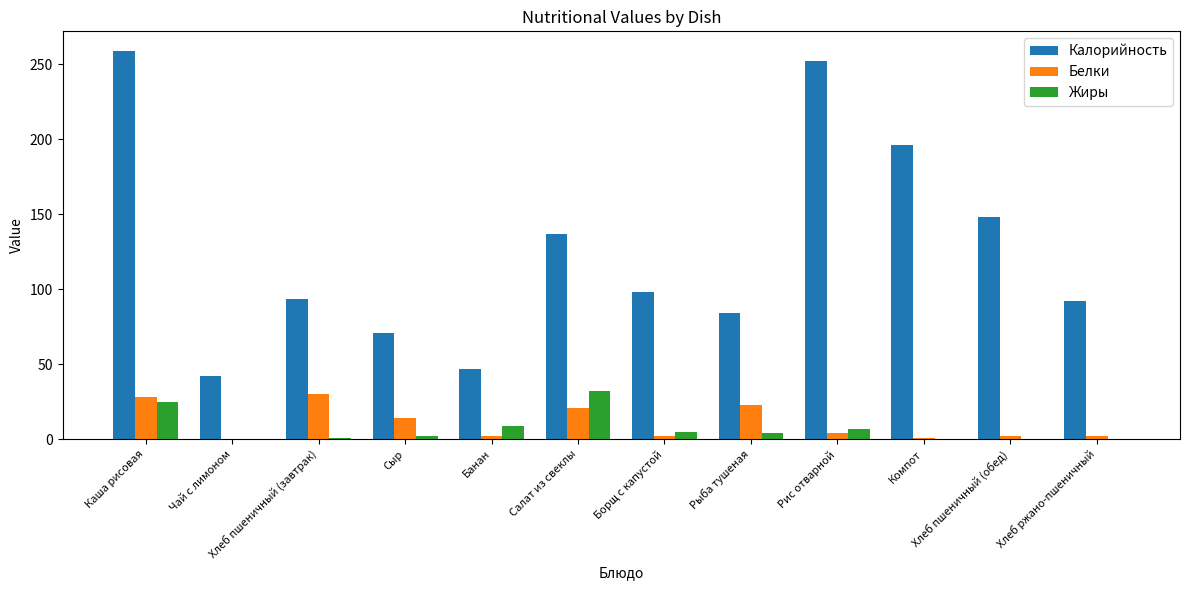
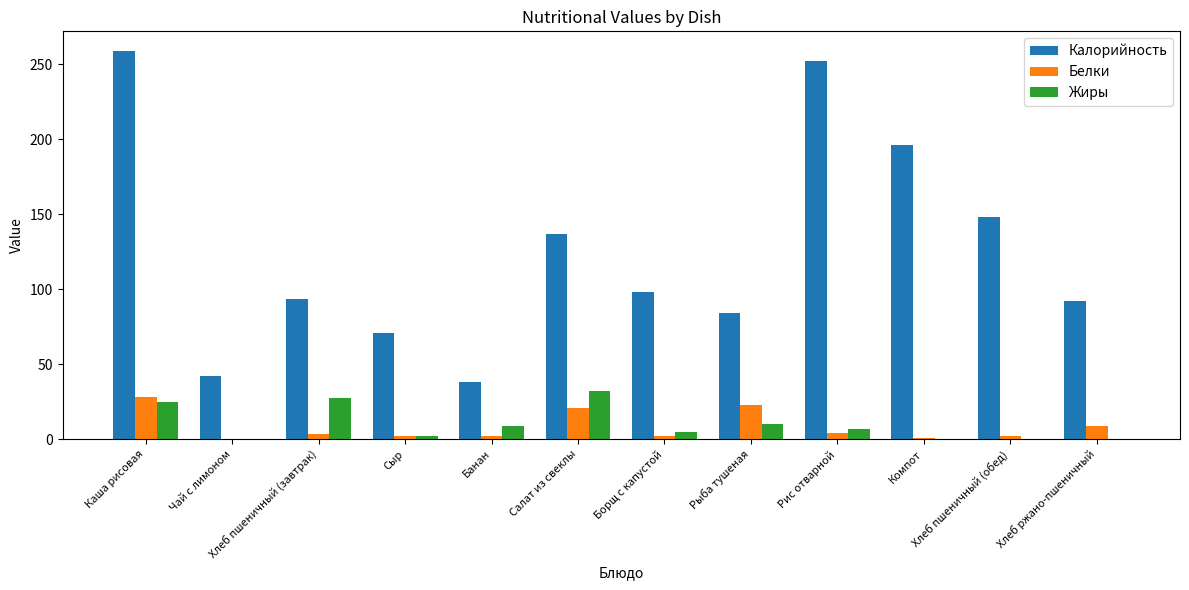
Белки, Хлеб пшеничный (завтрак): 30 -> 3
Жиры, Хлеб пшеничный (завтрак): 0 -> 28
Белки, Сыр: 14 -> 2
Калорийность, Банан: 47 -> 38
Жиры, Рыба тушеная: 4 -> 10
Белки, Хлеб ржано-пшеничный: 2 -> 9
